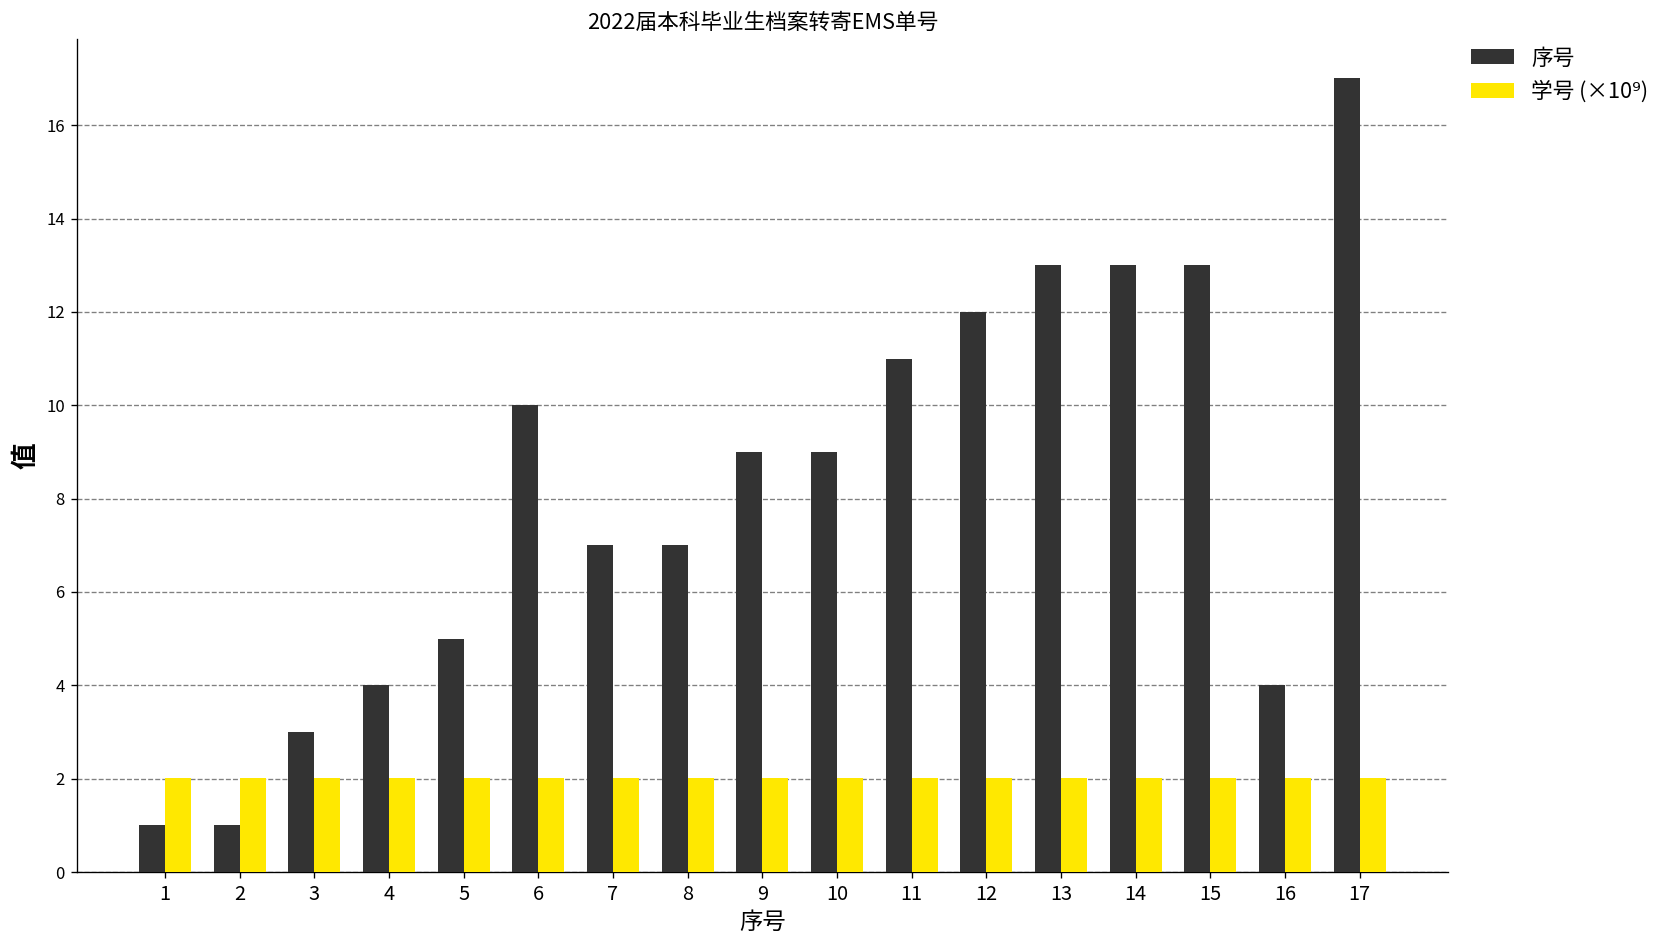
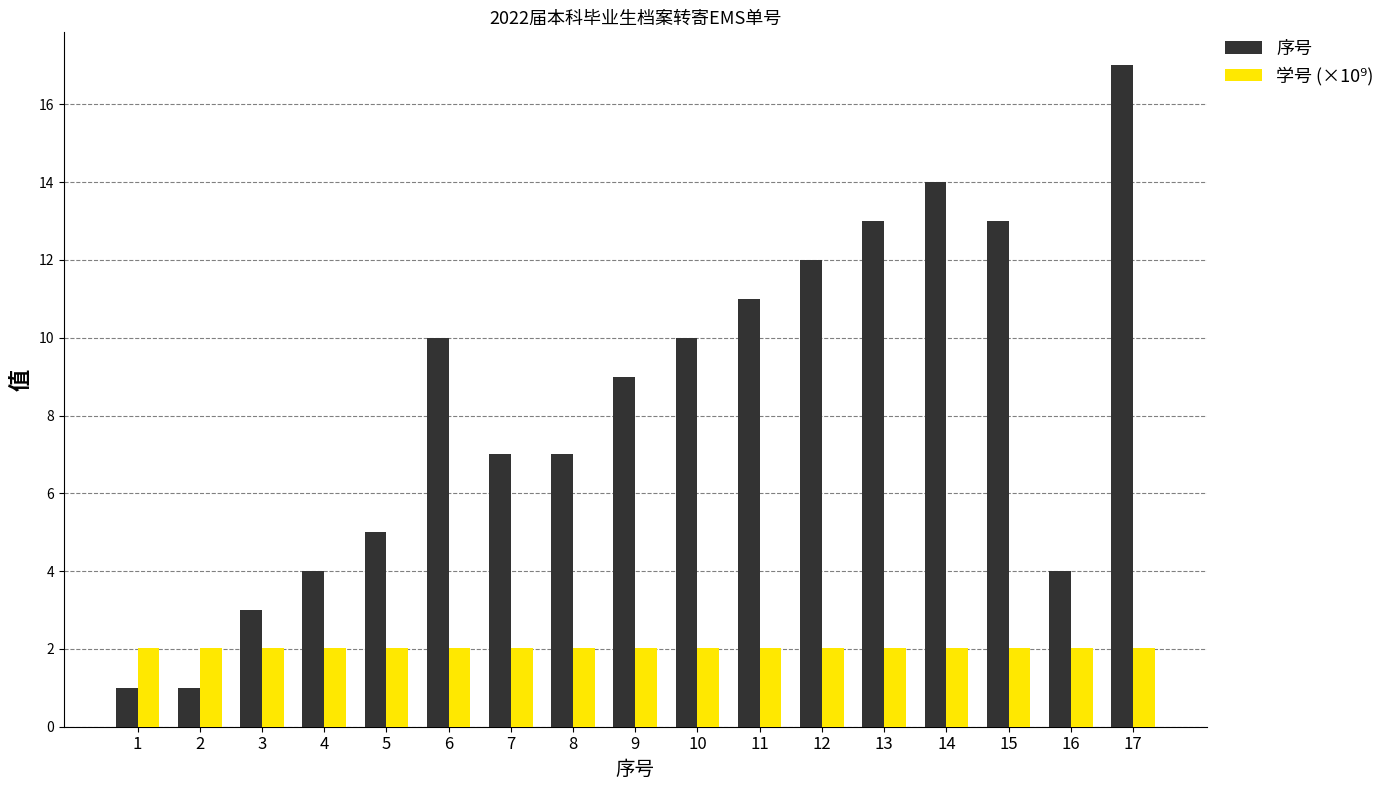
序号, 10: 9 -> 10
序号, 14: 13 -> 14
